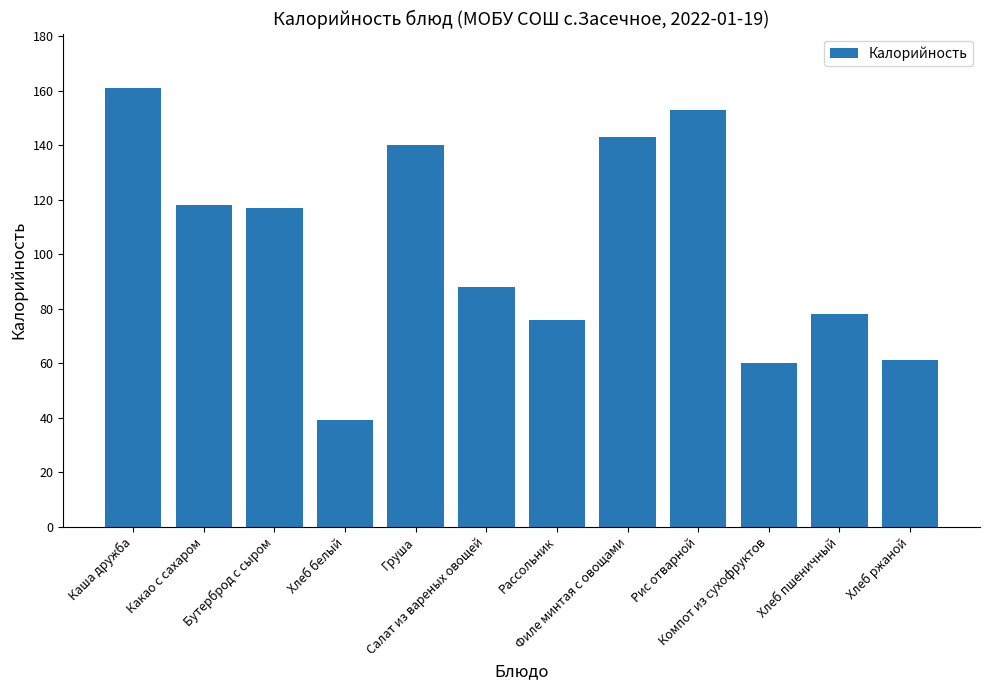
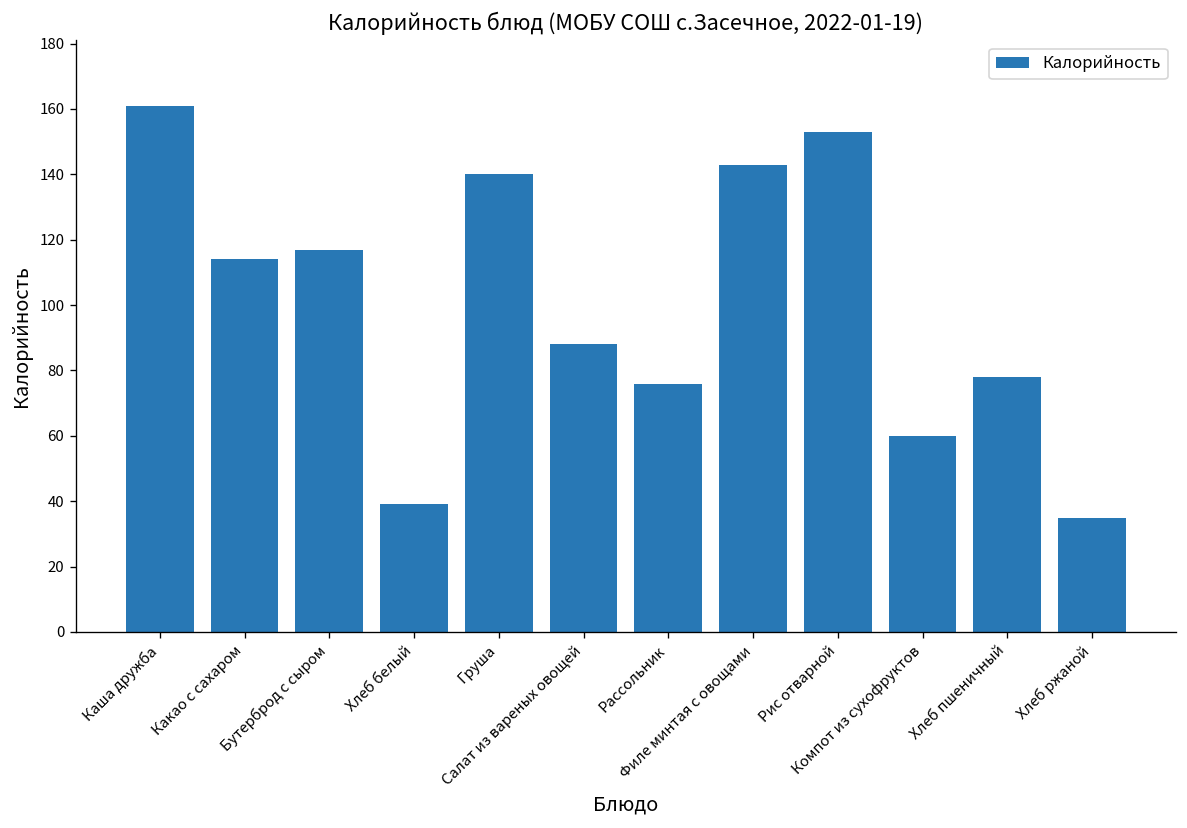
Какао с сахаром: 118 -> 114
Хлеб ржаной: 61 -> 35
